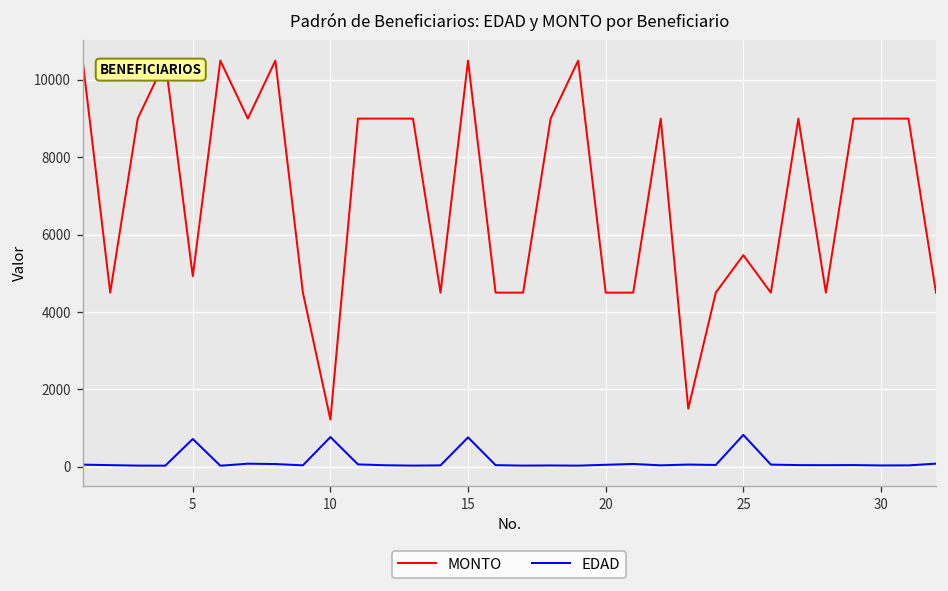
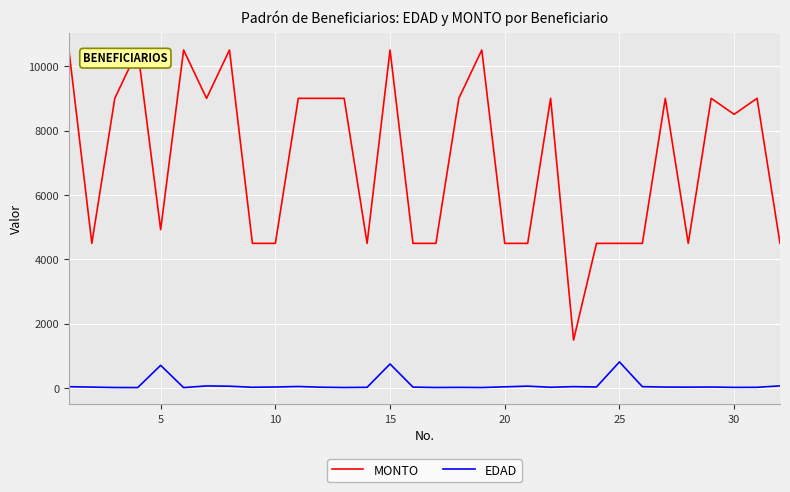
MONTO, 10: 1200 -> 4500
EDAD, 10: 800 -> 0
MONTO, 25: 5500 -> 4500
MONTO, 30: 9000 -> 8500
